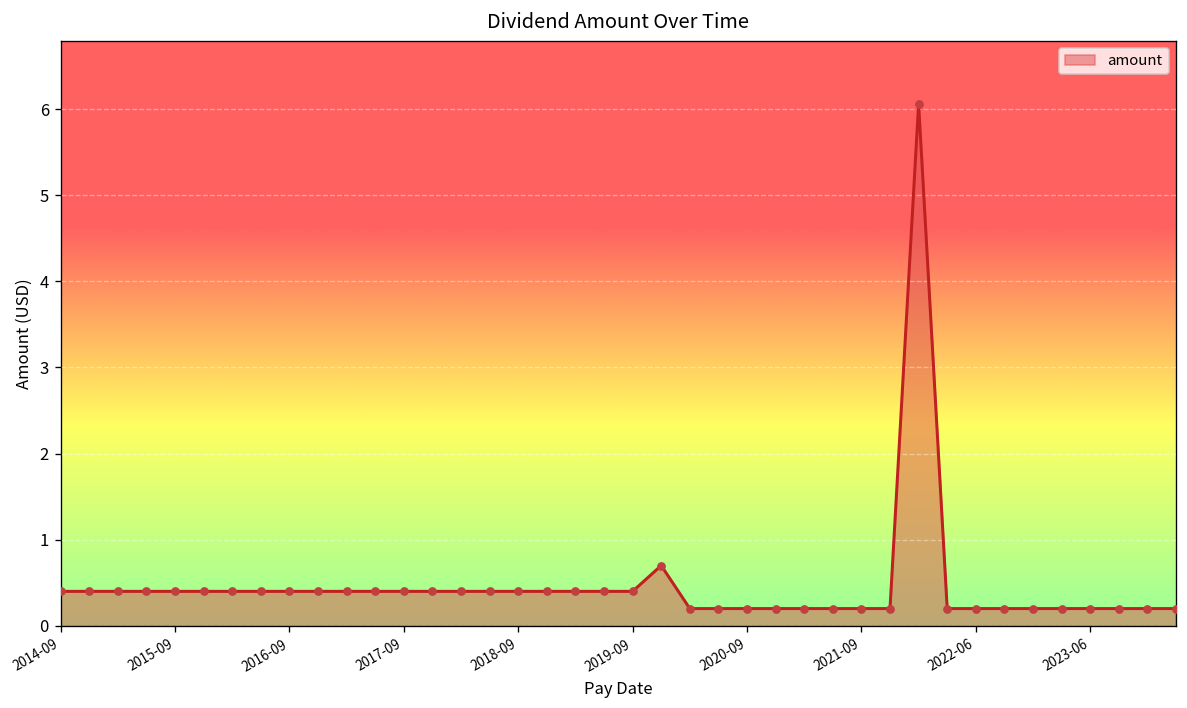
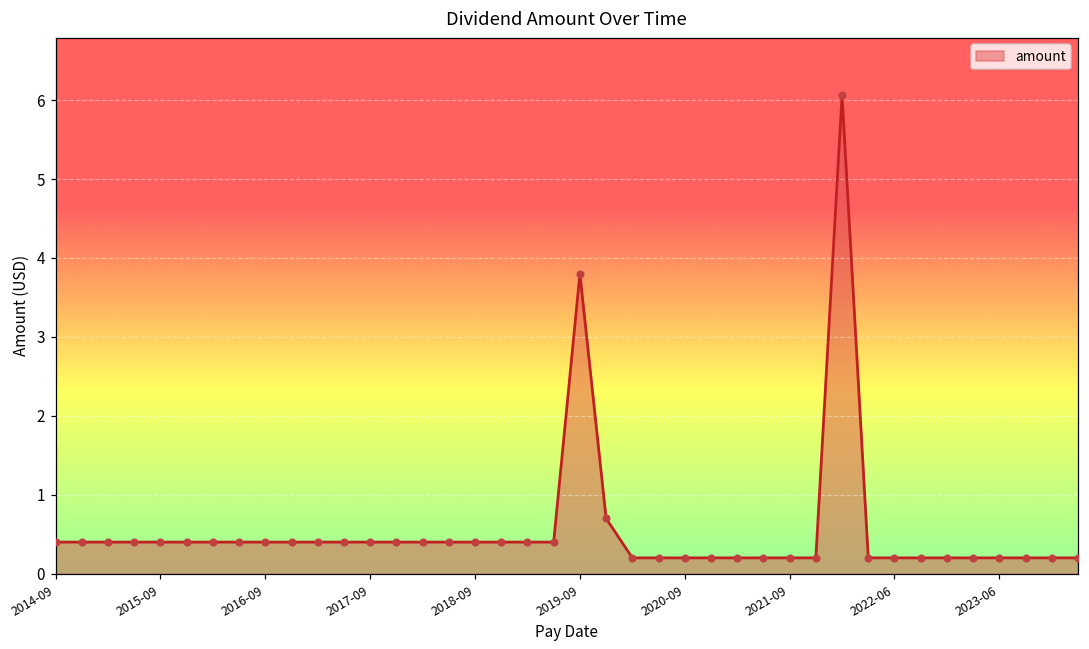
2019-09: 0.4 -> 3.8
